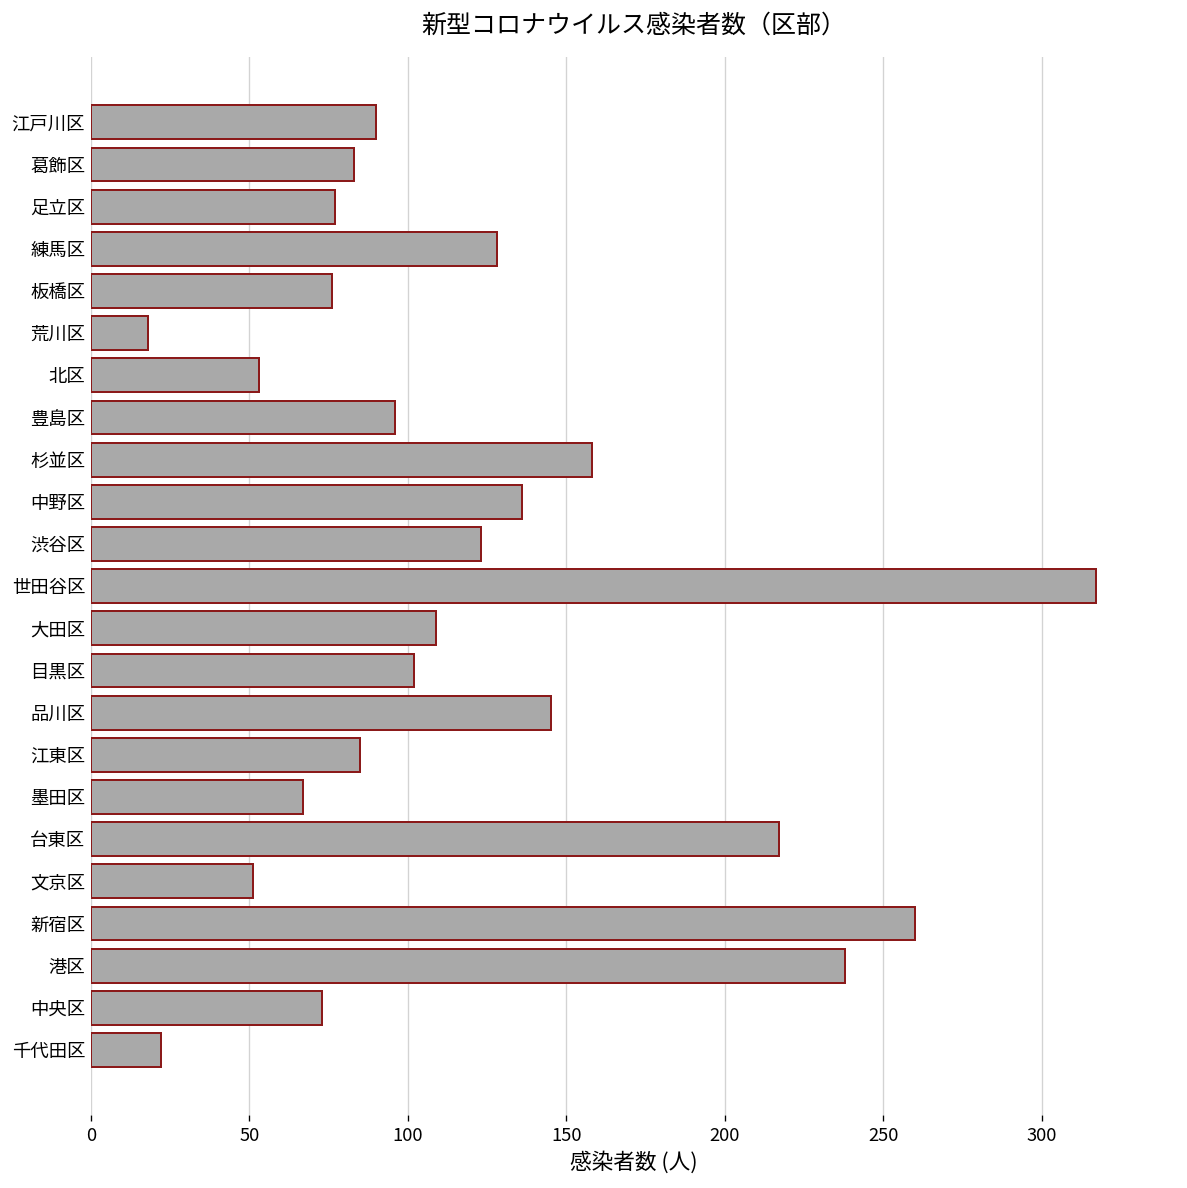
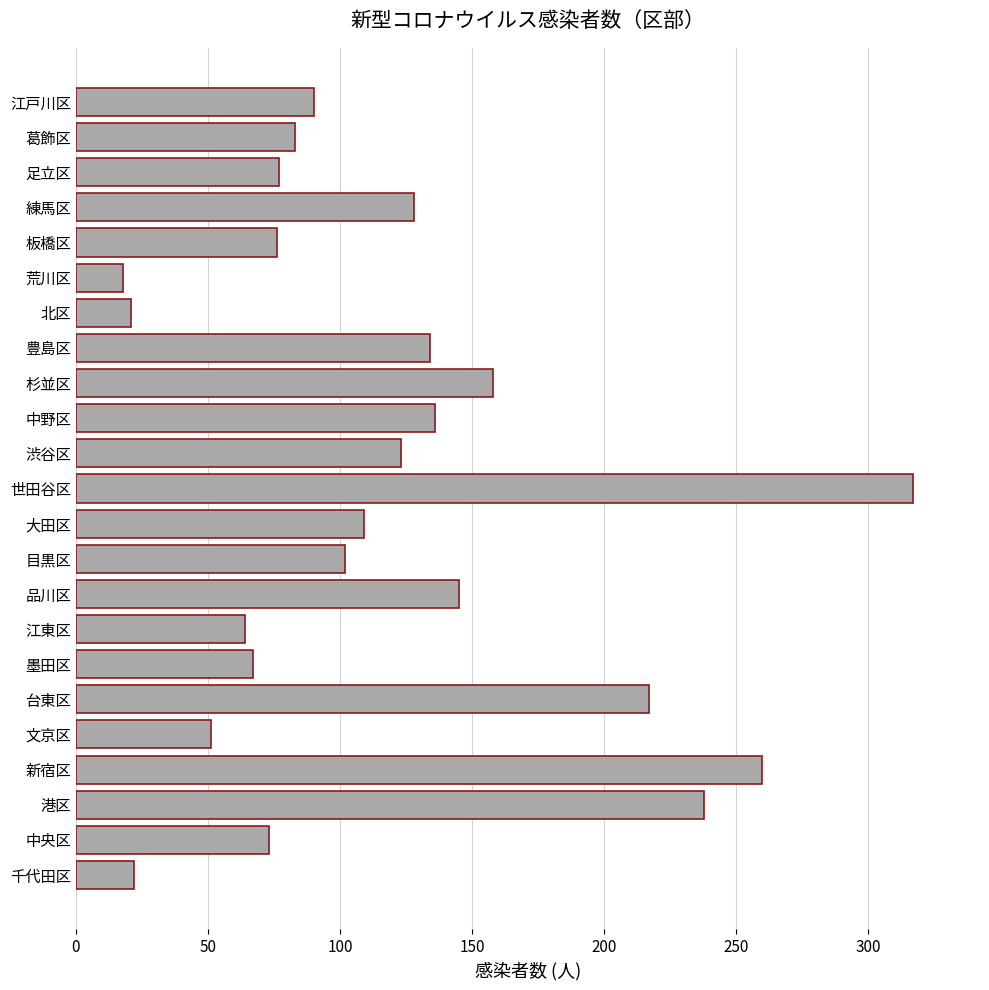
北区: 53 -> 21
豊島区: 96 -> 134
江東区: 85 -> 64
